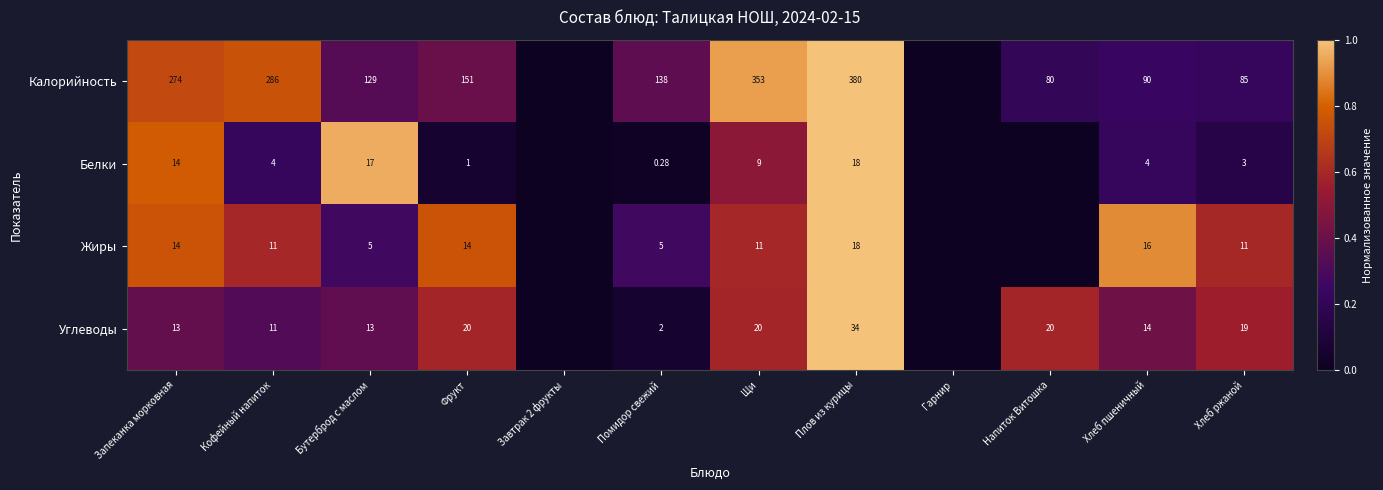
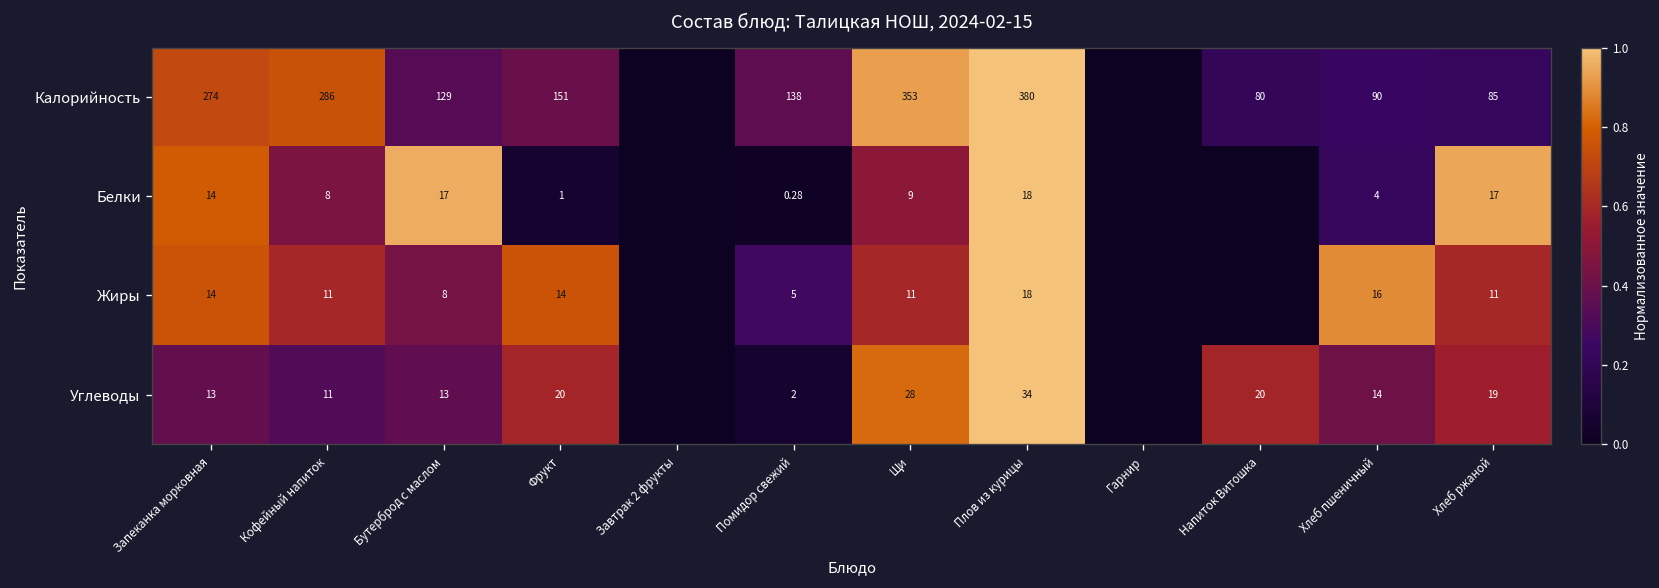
Белки, Кофейный напиток: 4 -> 8
Белки, Хлеб ржаной: 3 -> 17
Жиры, Бутерброд с маслом: 5 -> 8
Углеводы, Щи: 20 -> 28
